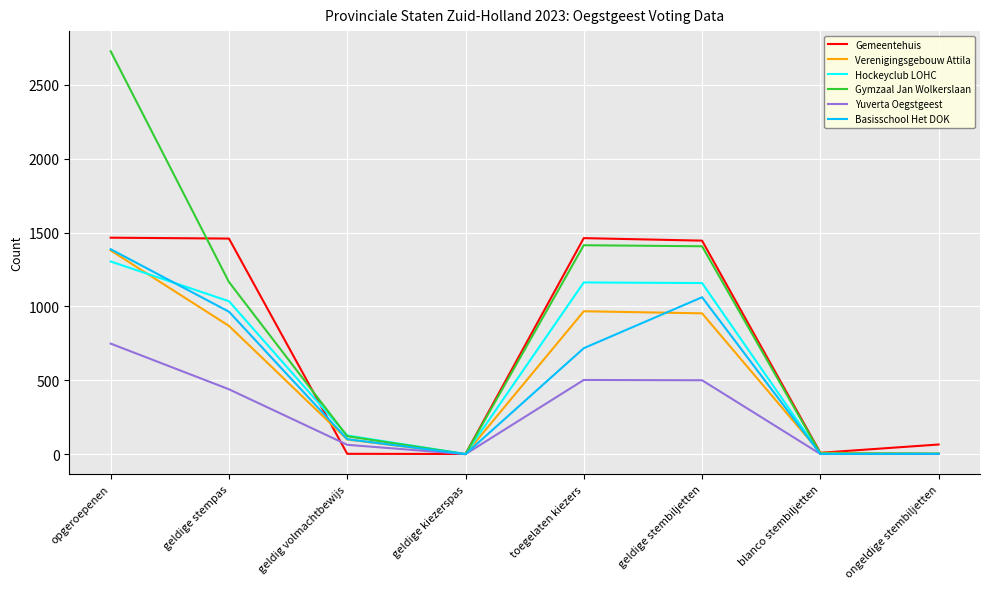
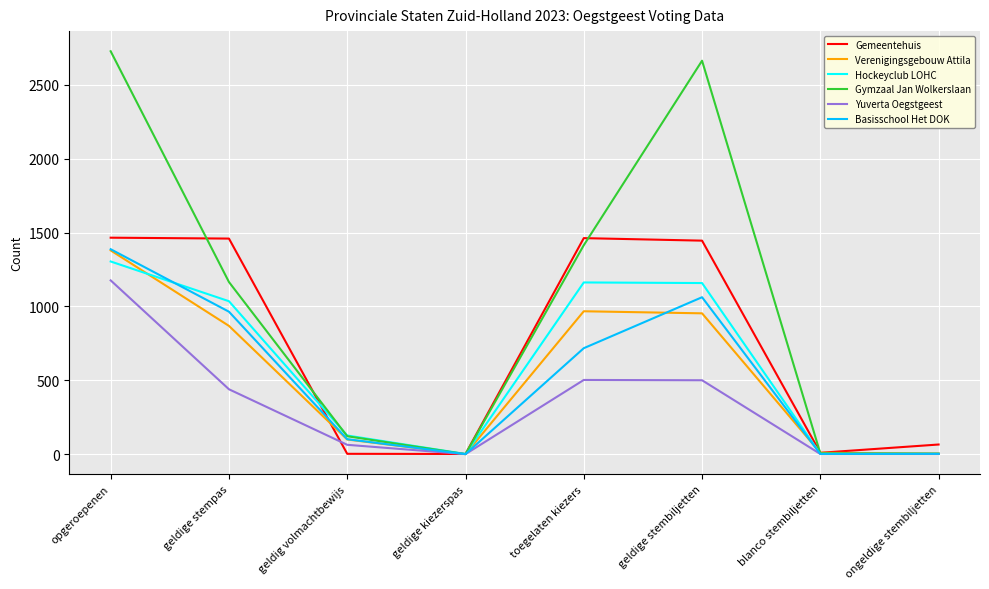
Yuverta Oegstgeest, opgeroepenen: 750 -> 1180
Gymzaal Jan Wolkerslaan, geldige stembiljetten: 1410 -> 2660
